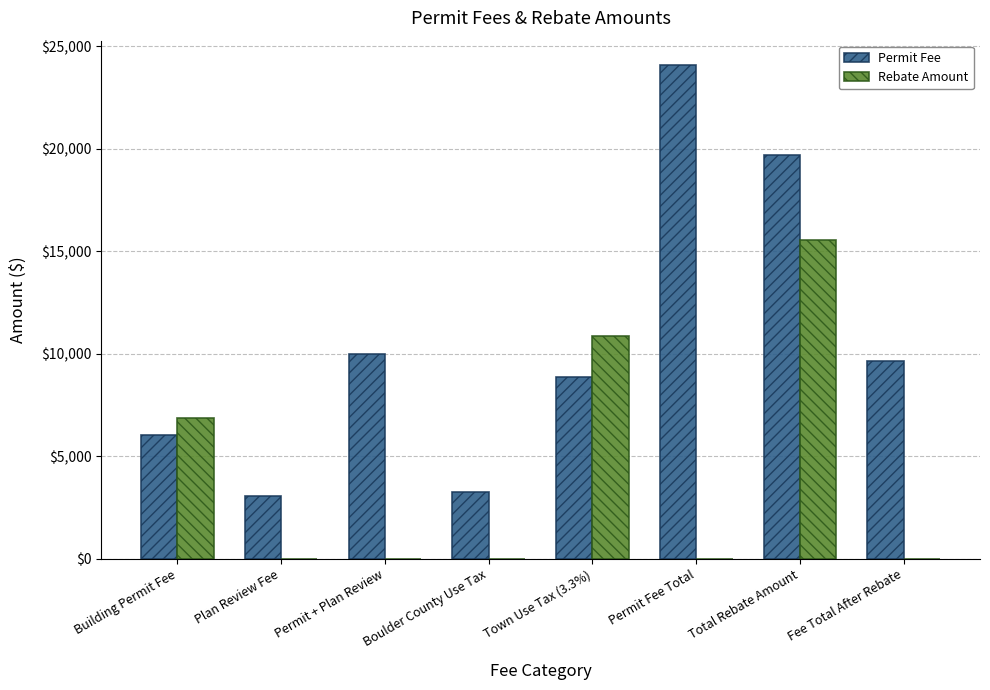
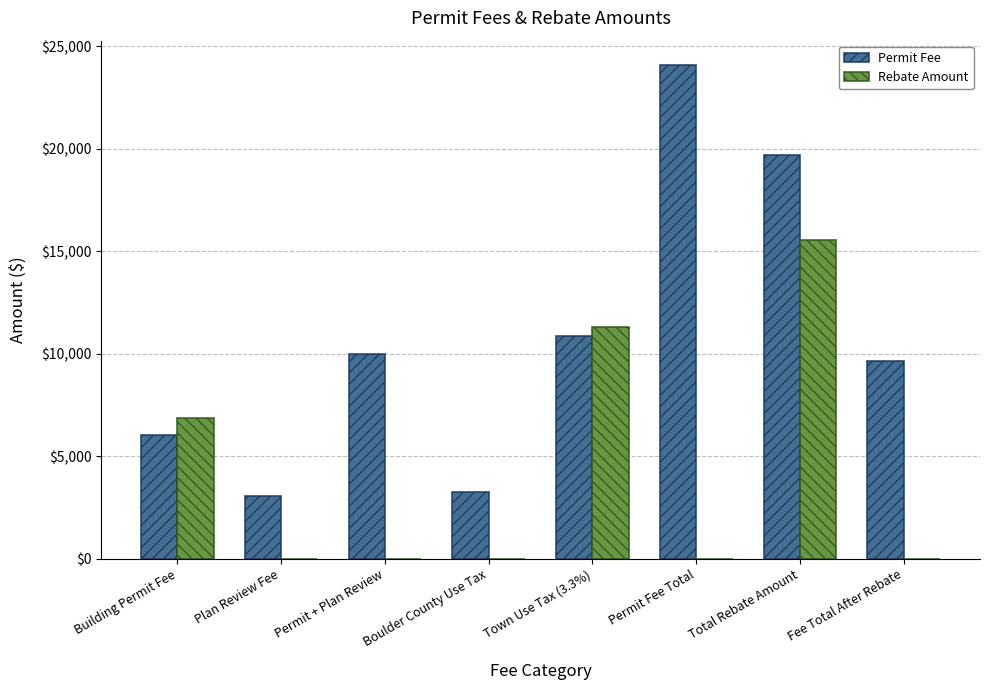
Permit Fee, Town Use Tax (3.3%): $8,900 -> $10,900
Rebate Amount, Town Use Tax (3.3%): $10,900 -> $11,300
